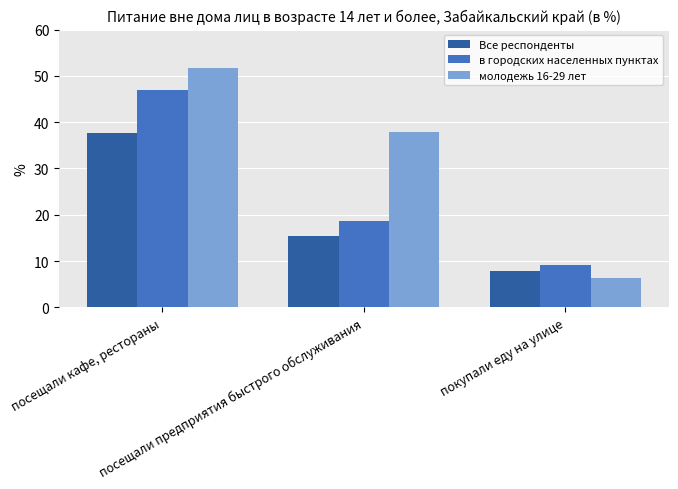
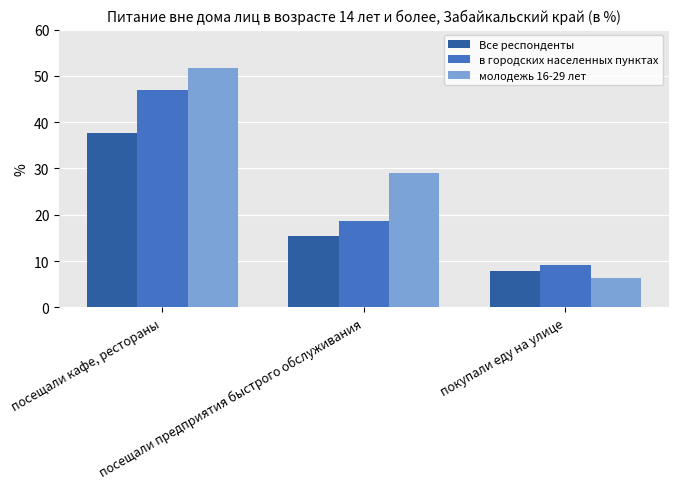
молодежь 16-29 лет, посещали предприятия быстрого обслуживания: 38 -> 29
